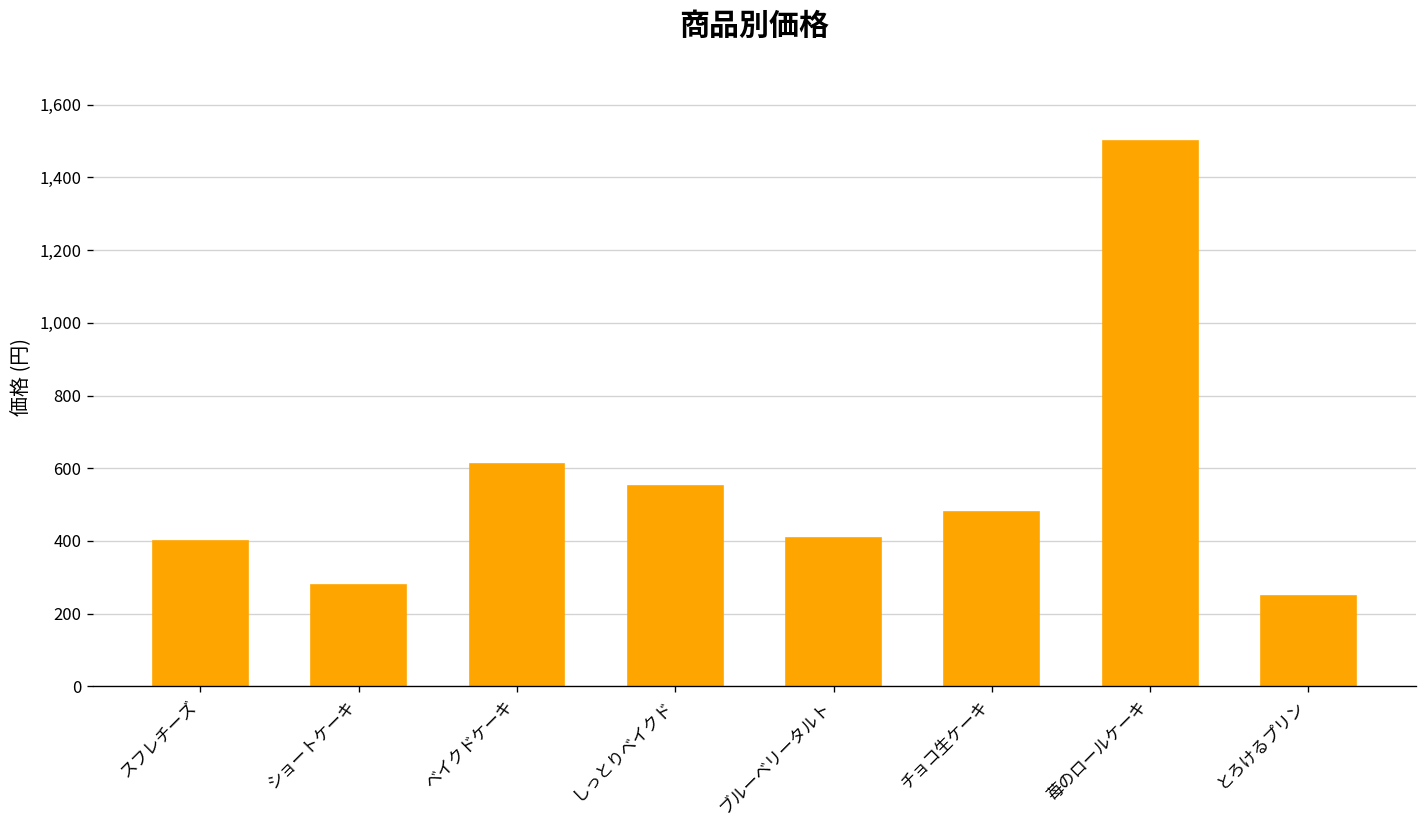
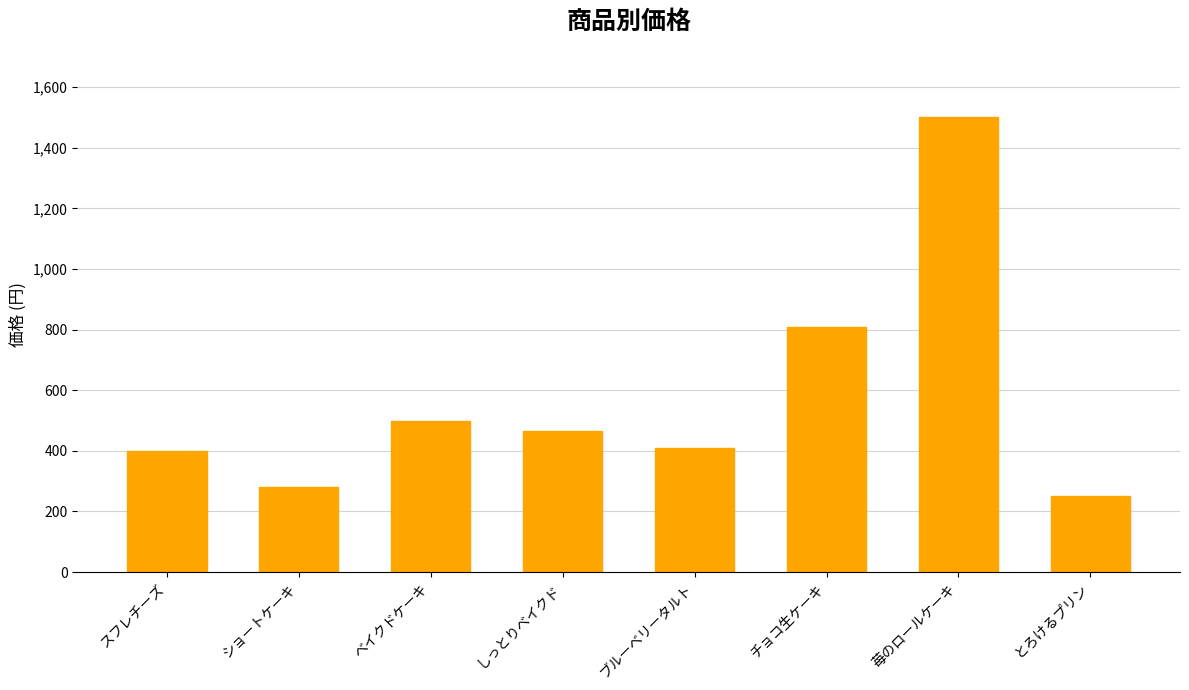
ベイクドケーキ: 610 -> 500
しっとりベイクド: 550 -> 470
チョコ生ケーキ: 480 -> 810
